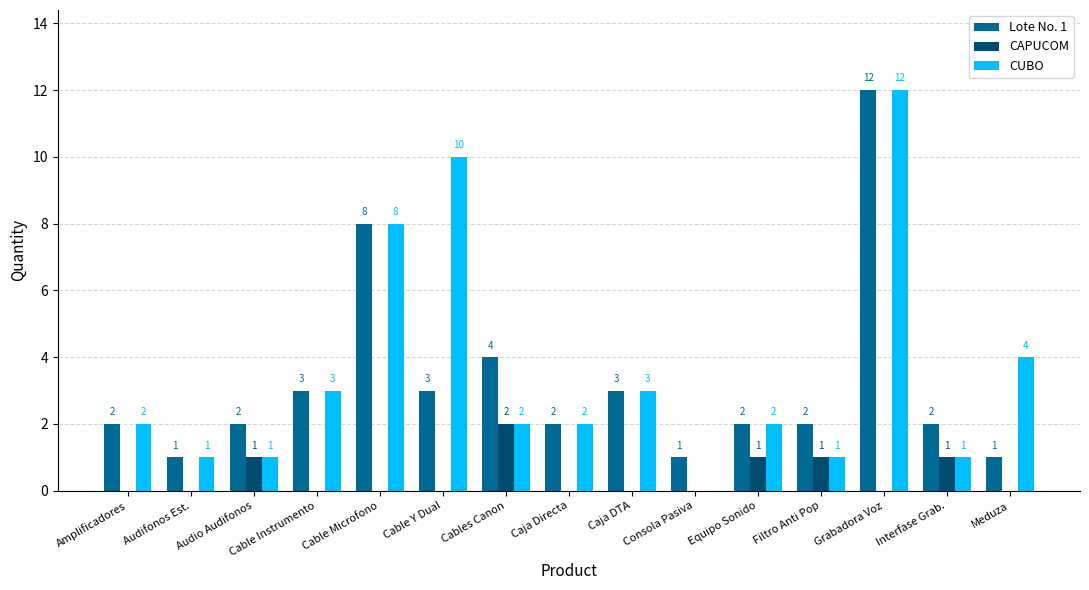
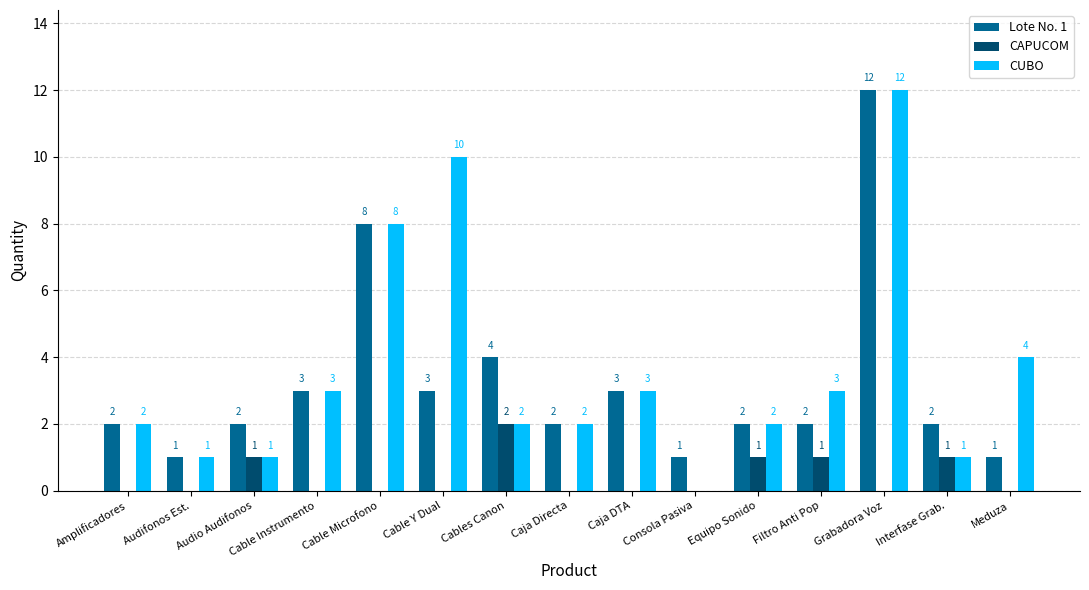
CUBO, Filtro Anti Pop: 1 -> 3
